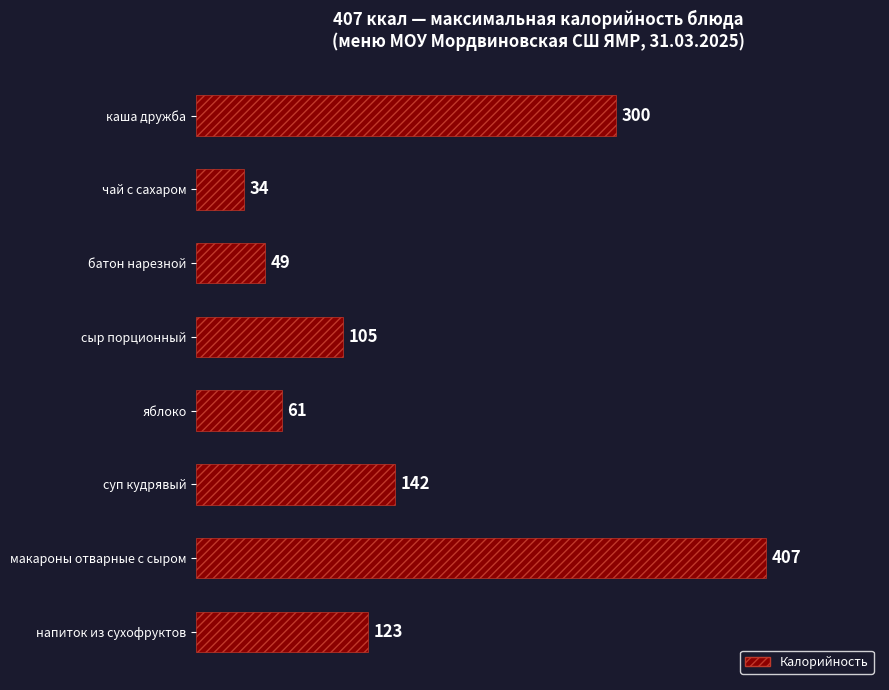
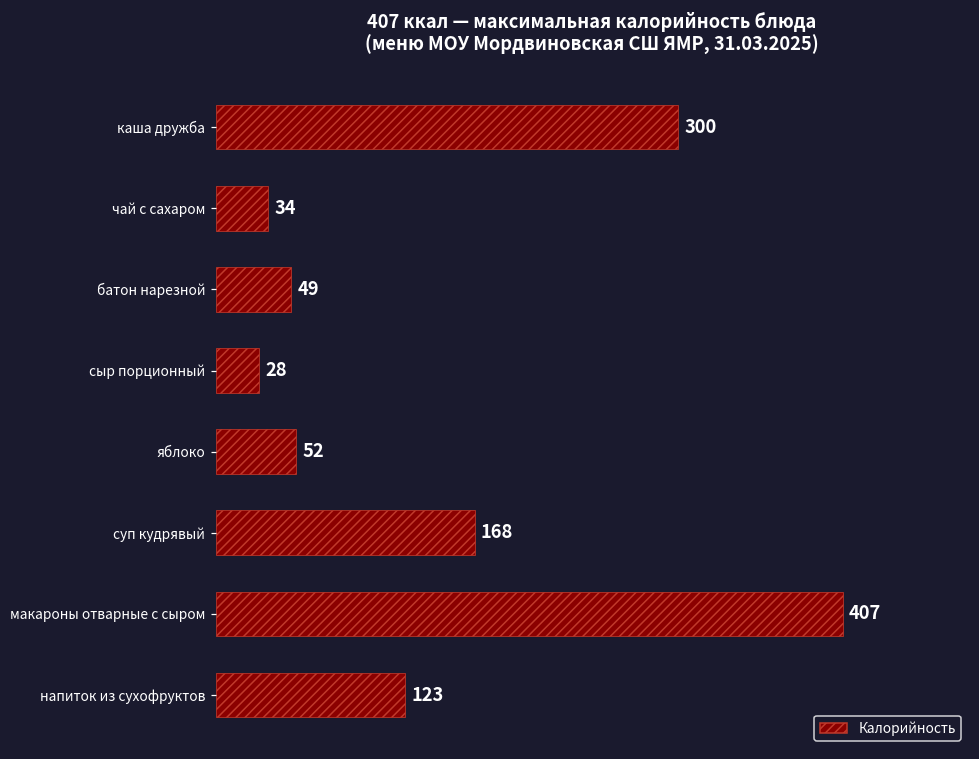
сыр порционный: 105 -> 28
яблоко: 61 -> 52
суп кудрявый: 142 -> 168
